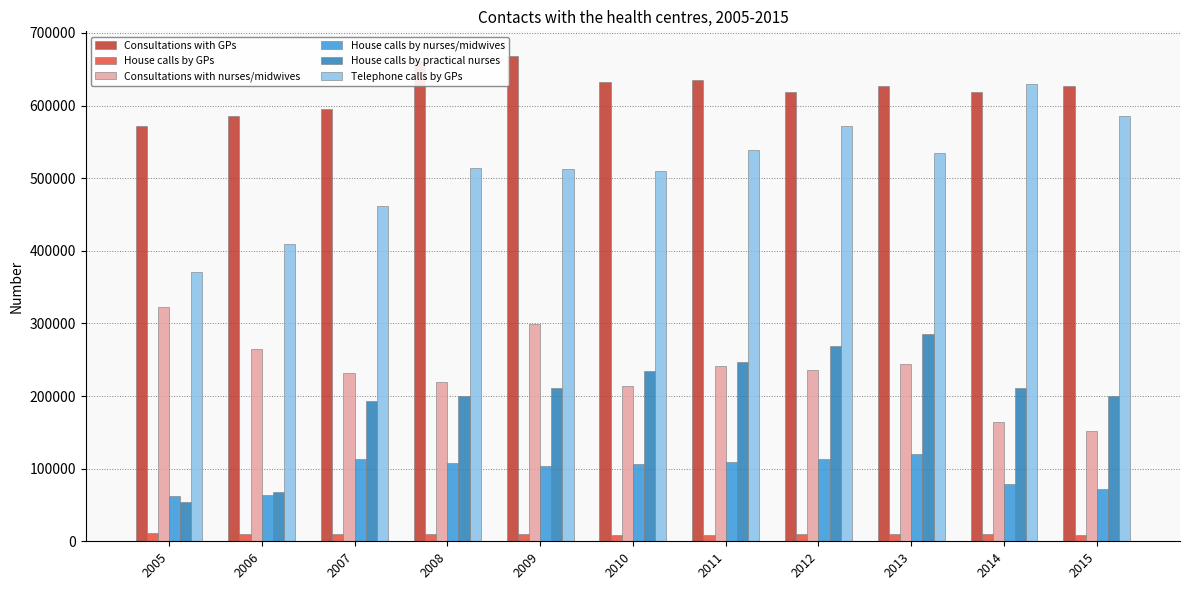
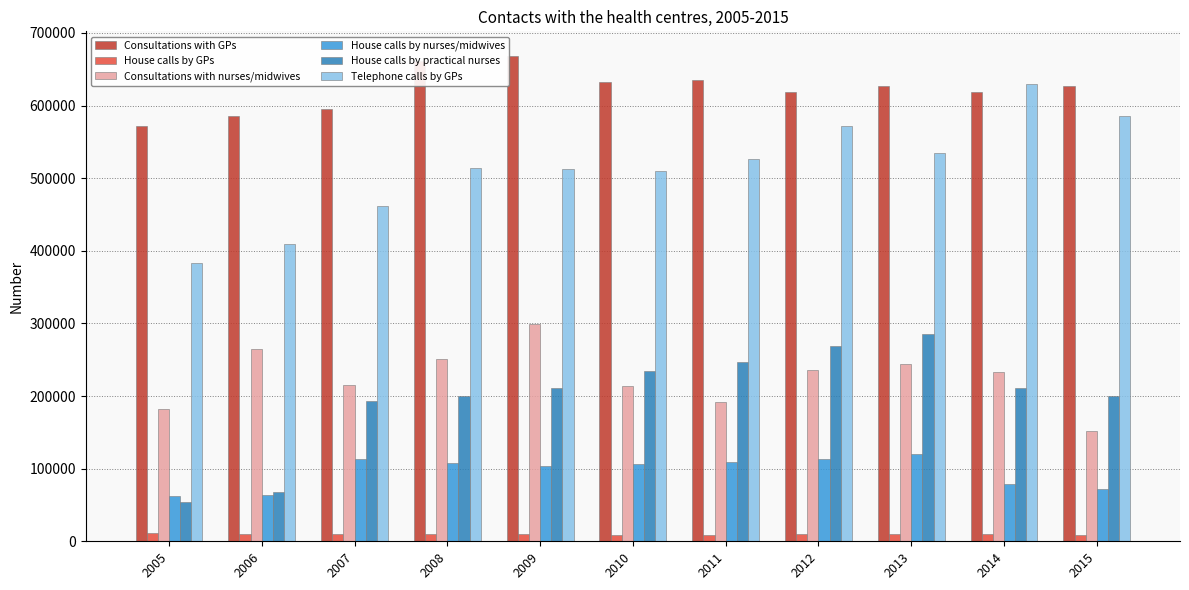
Consultations with nurses/midwives, 2005: 320000 -> 180000
Telephone calls by GPs, 2005: 370000 -> 380000
Consultations with nurses/midwives, 2007: 230000 -> 210000
Consultations with nurses/midwives, 2008: 220000 -> 250000
Consultations with nurses/midwives, 2011: 240000 -> 190000
Telephone calls by GPs, 2011: 540000 -> 530000
Consultations with nurses/midwives, 2014: 160000 -> 230000
